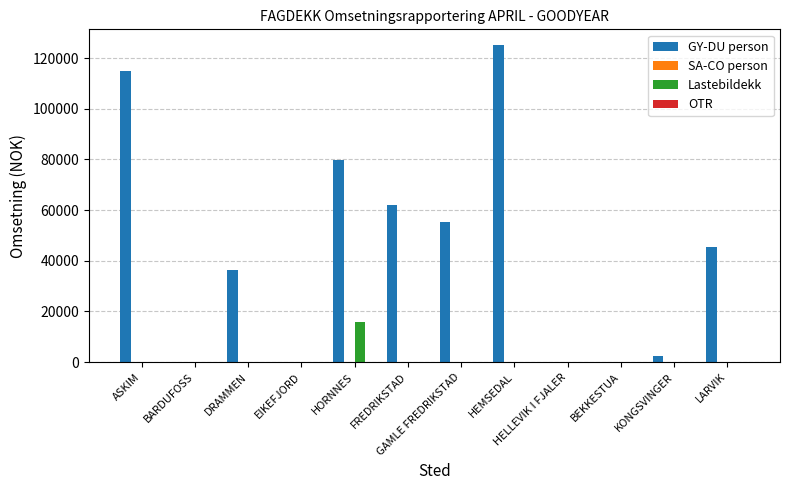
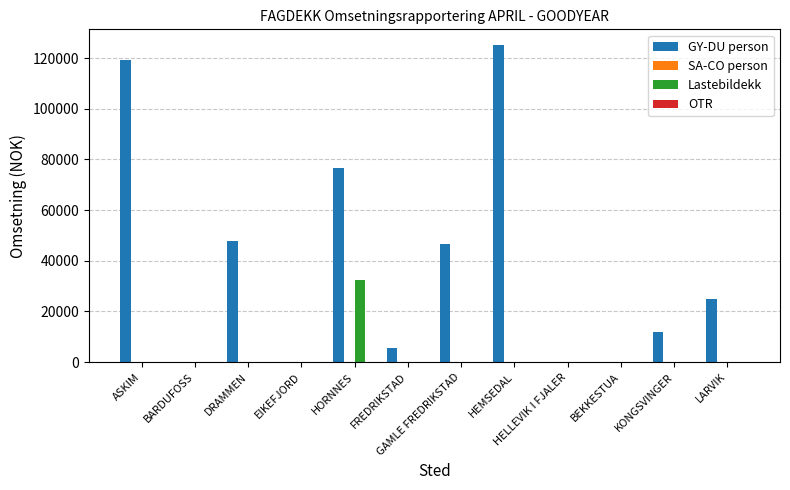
GY-DU person, ASKIM: 115000 -> 119000
GY-DU person, DRAMMEN: 36000 -> 48000
GY-DU person, HORNNES: 80000 -> 77000
Lastebildekk, HORNNES: 16000 -> 32000
GY-DU person, FREDRIKSTAD: 62000 -> 6000
GY-DU person, GAMLE FREDRIKSTAD: 55000 -> 47000
GY-DU person, KONGSVINGER: 2000 -> 12000
GY-DU person, LARVIK: 45000 -> 25000
